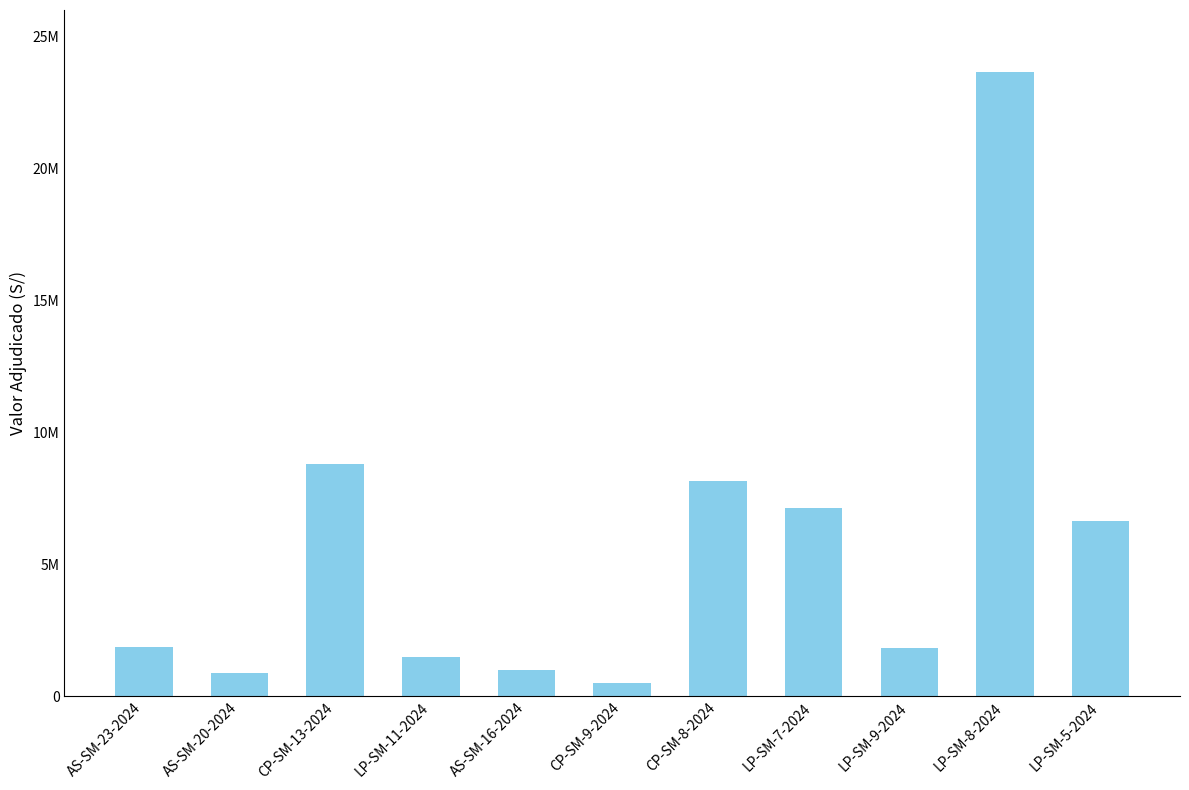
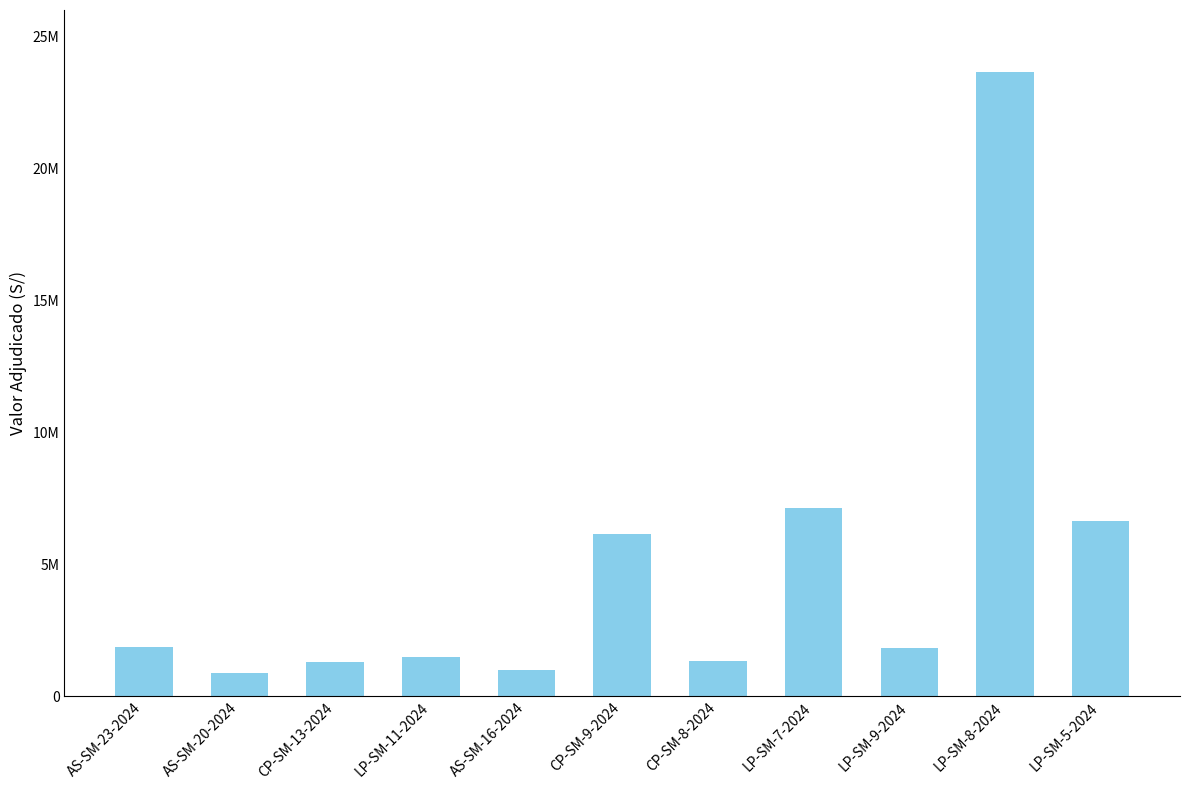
CP-SM-13-2024: 8800000 -> 1300000
CP-SM-9-2024: 500000 -> 6200000
CP-SM-8-2024: 8100000 -> 1300000
